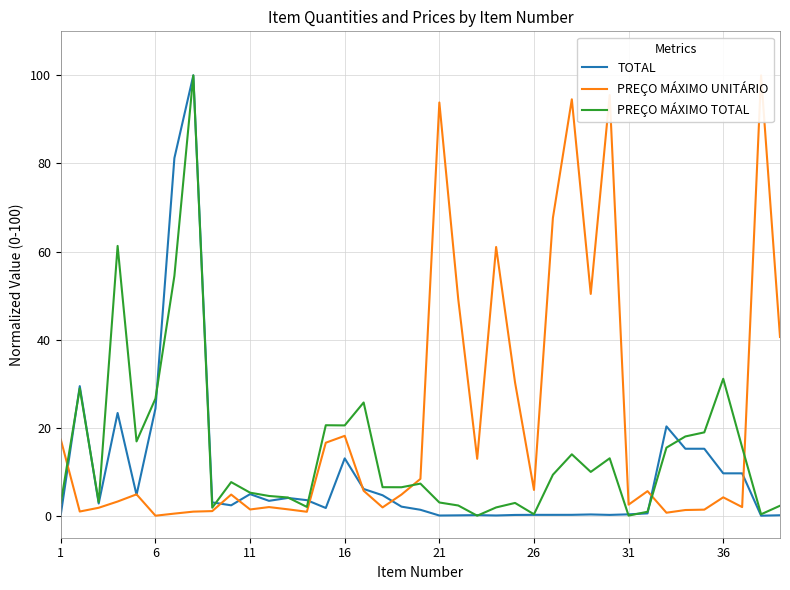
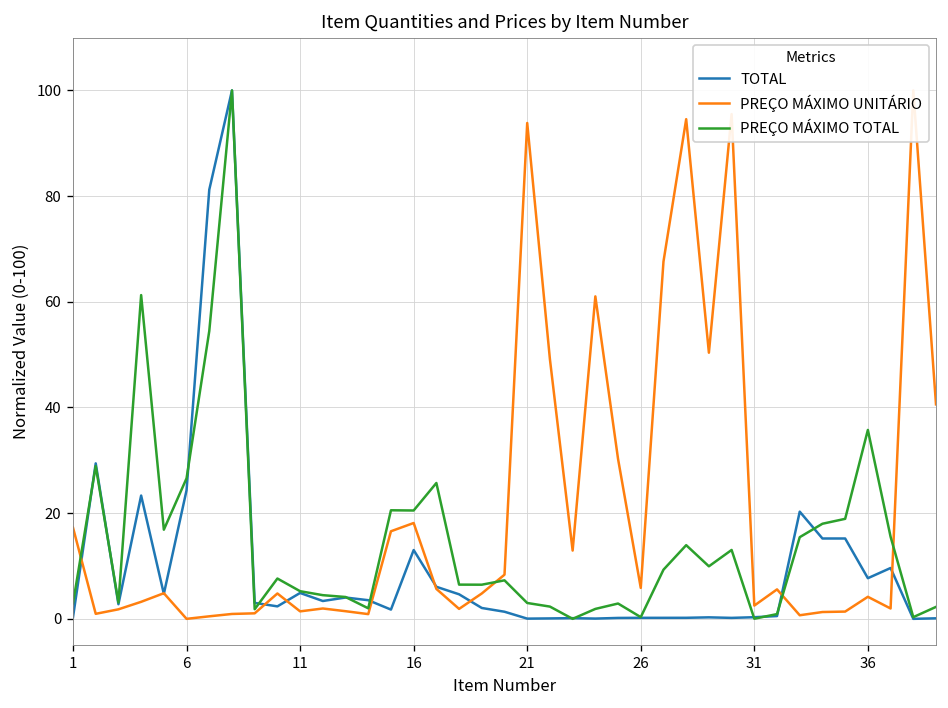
TOTAL, 36: 10 -> 8
PREÇO MÁXIMO TOTAL, 36: 31 -> 36
